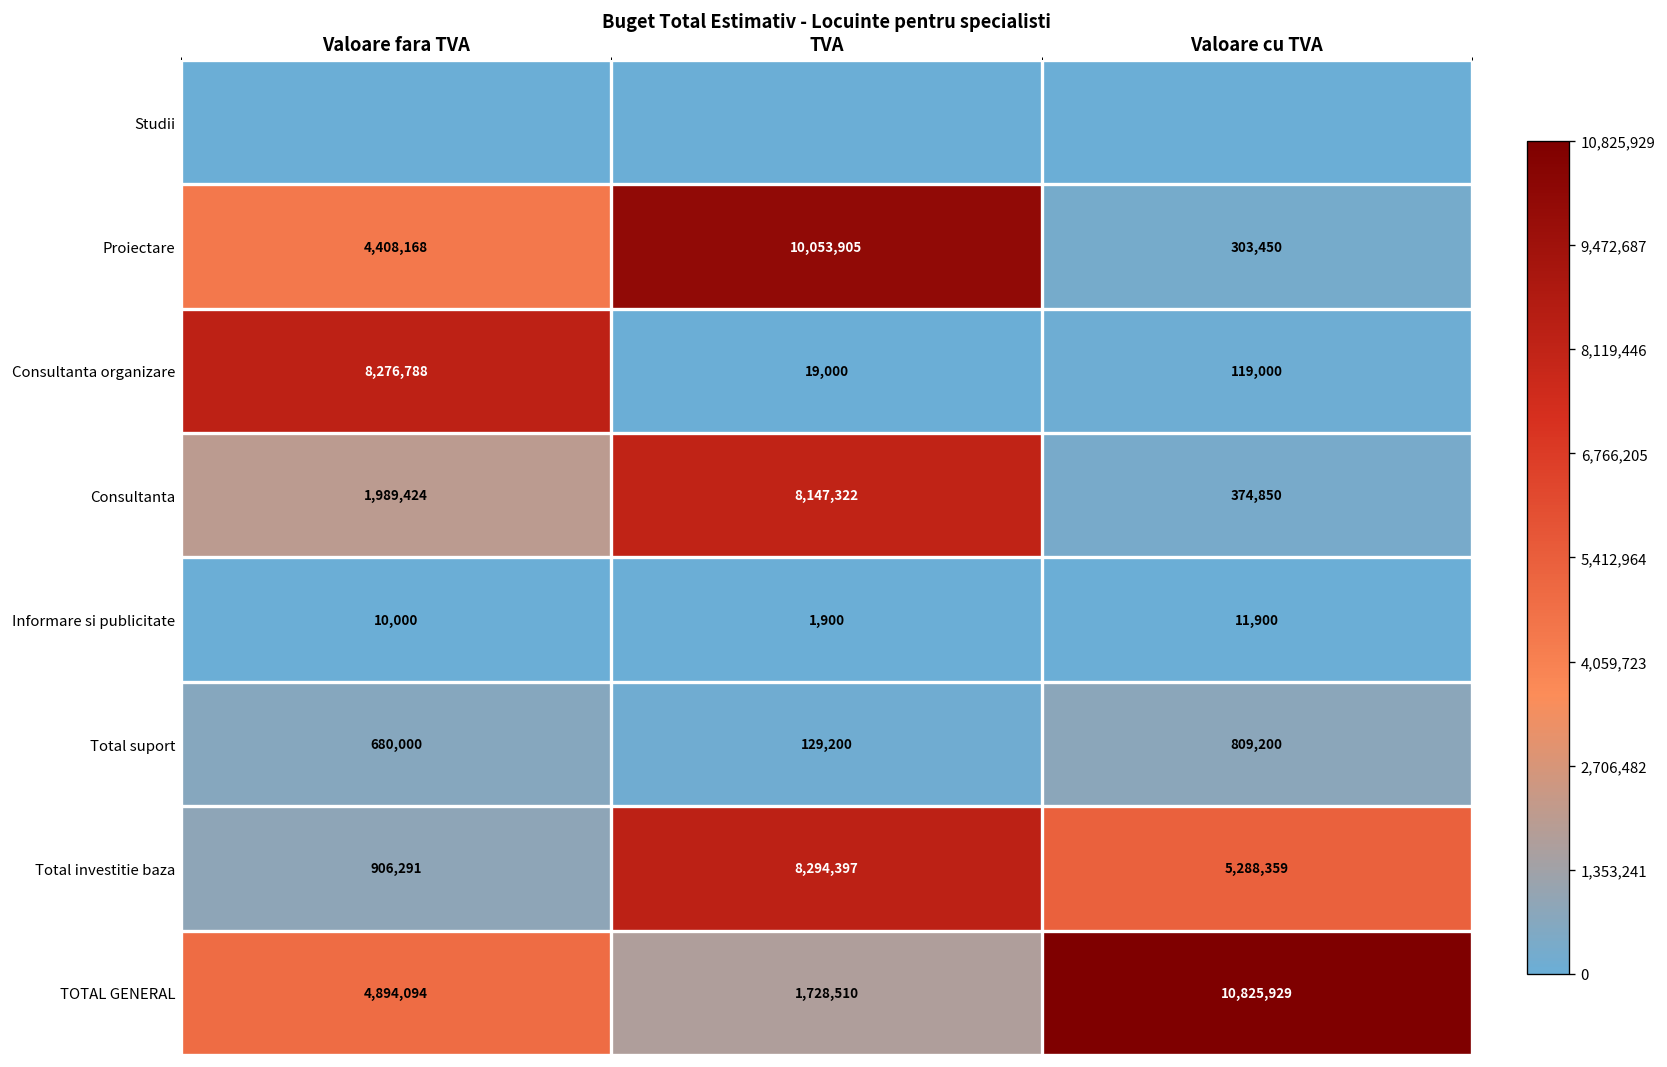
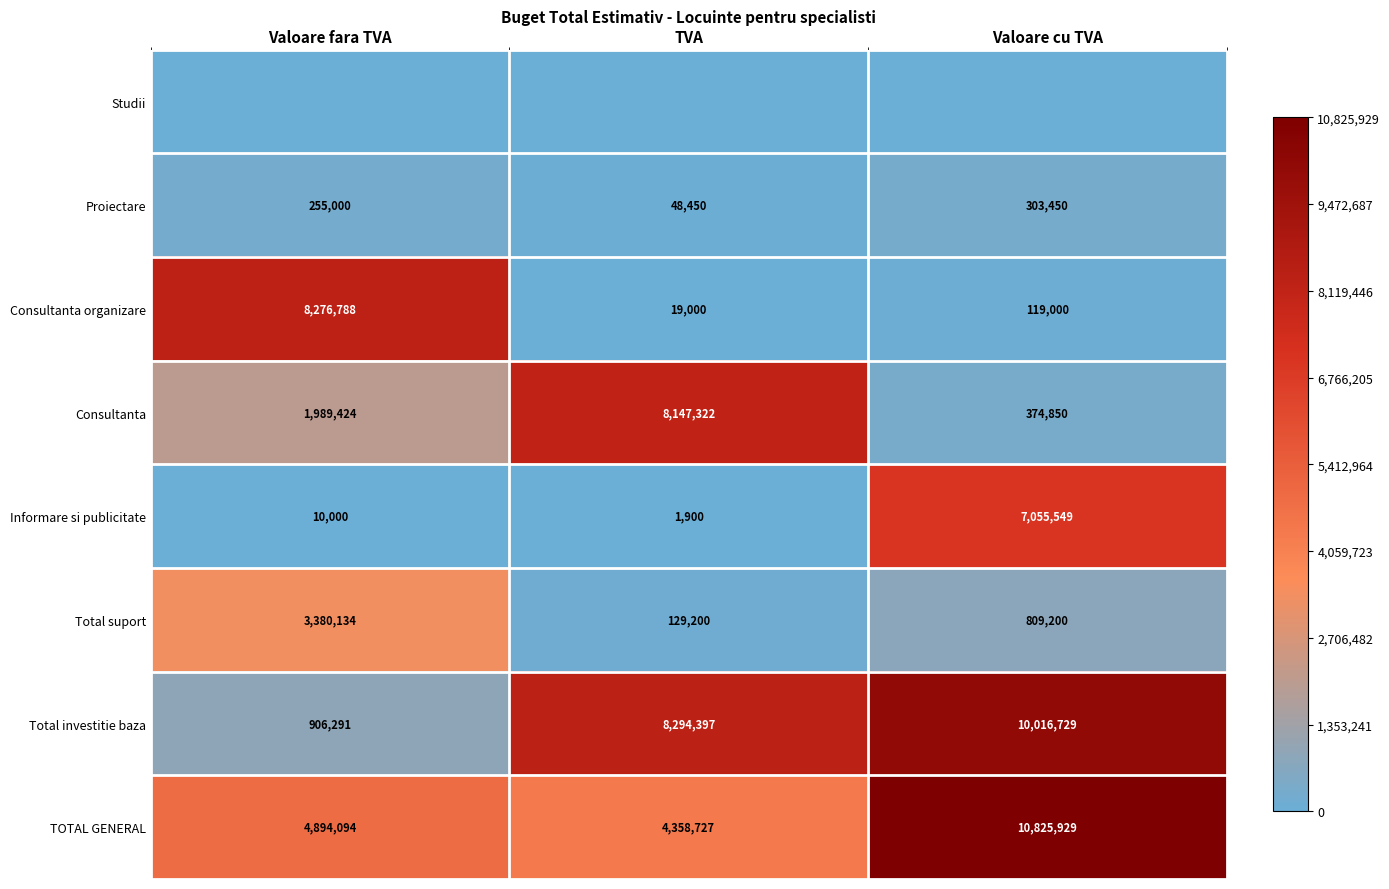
Proiectare, Valoare fara TVA: 4,408,168 -> 255,000
Proiectare, TVA: 10,053,905 -> 48,450
Informare si publicitate, Valoare cu TVA: 11,900 -> 7,055,549
Total suport, Valoare fara TVA: 680,000 -> 3,380,134
Total investitie baza, Valoare cu TVA: 5,288,359 -> 10,016,729
TOTAL GENERAL, TVA: 1,728,510 -> 4,358,727
